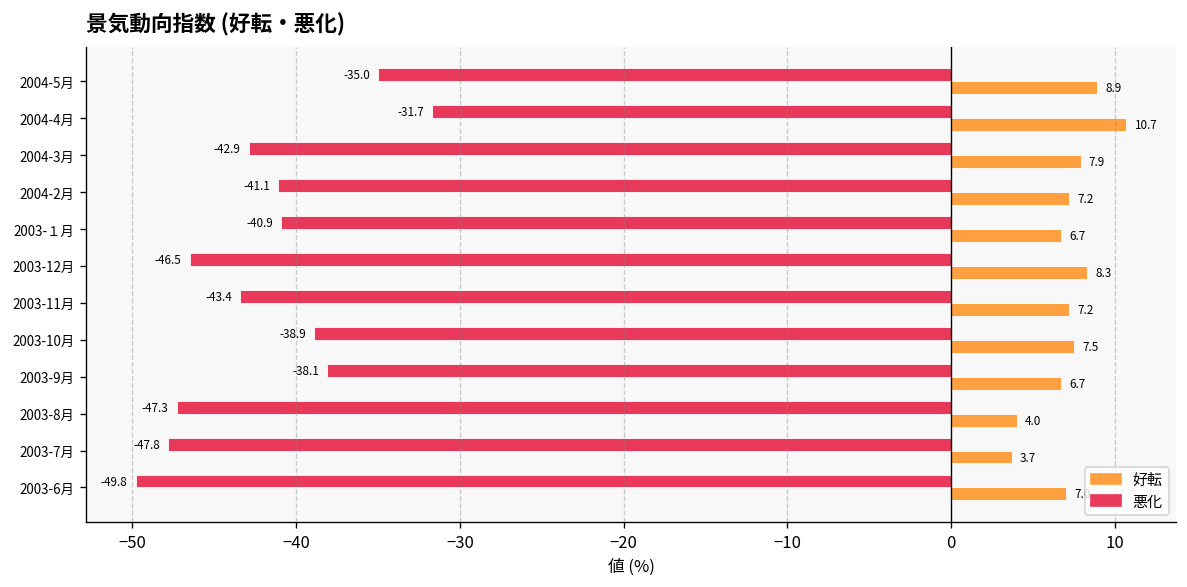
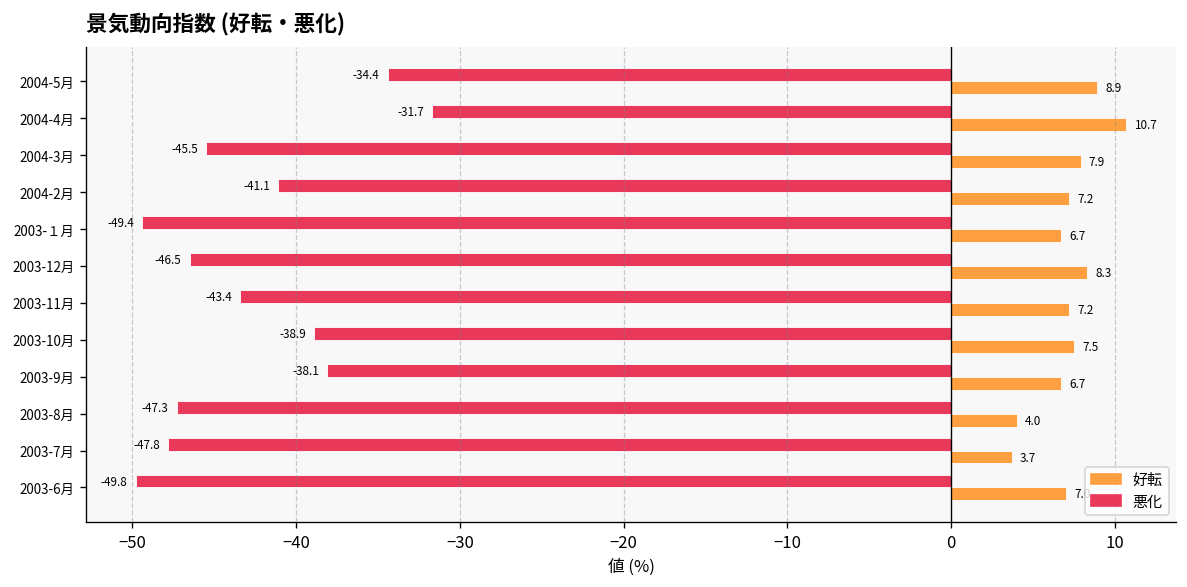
悪化, 2004-5月: -35.0 -> -34.4
悪化, 2004-3月: -42.9 -> -45.5
悪化, 2003-１月: -40.9 -> -49.4
